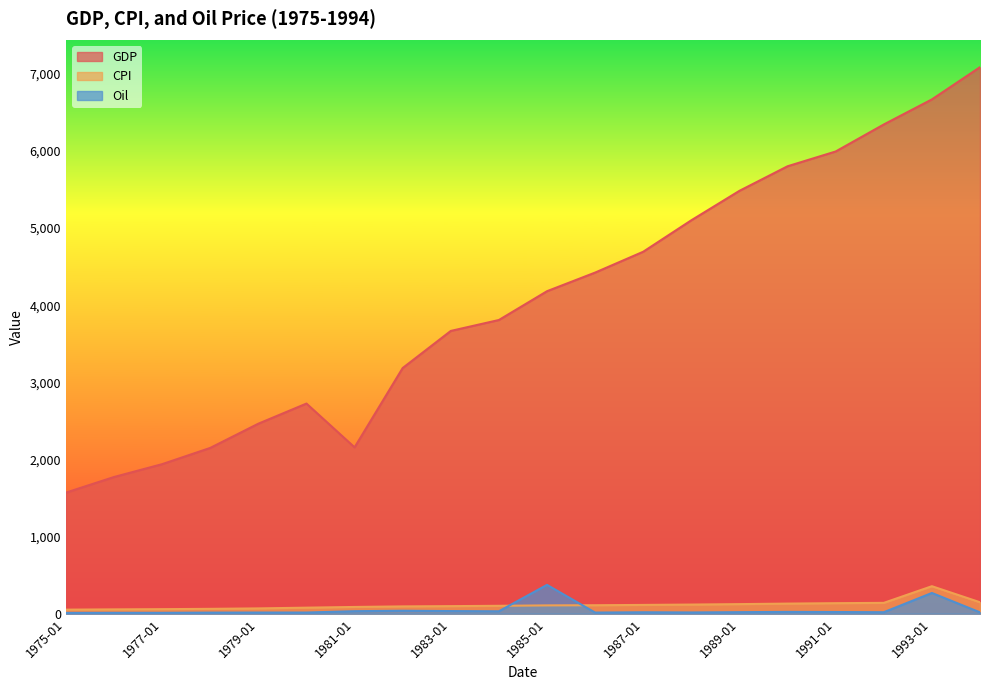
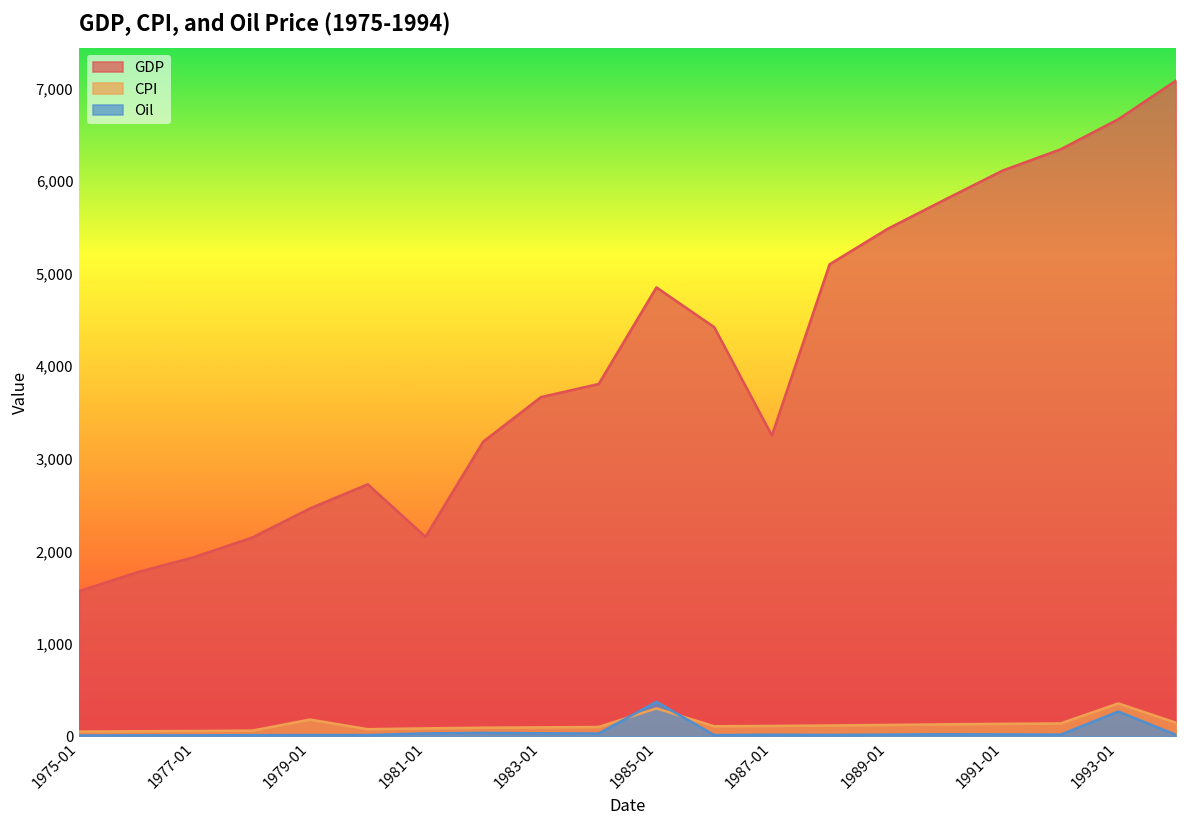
CPI, 1979-01: 100 -> 200
GDP, 1985-01: 4,200 -> 4,900
CPI, 1985-01: 100 -> 300
GDP, 1987-01: 4,700 -> 3,300
GDP, 1991-01: 6,000 -> 6,100
